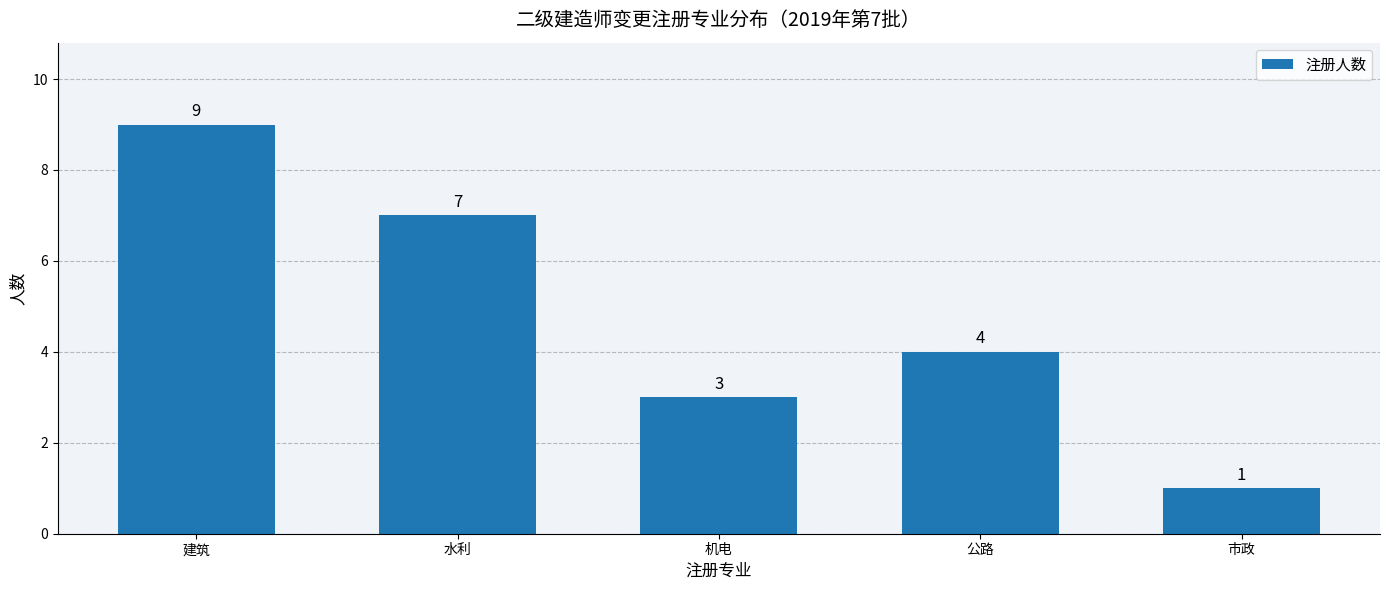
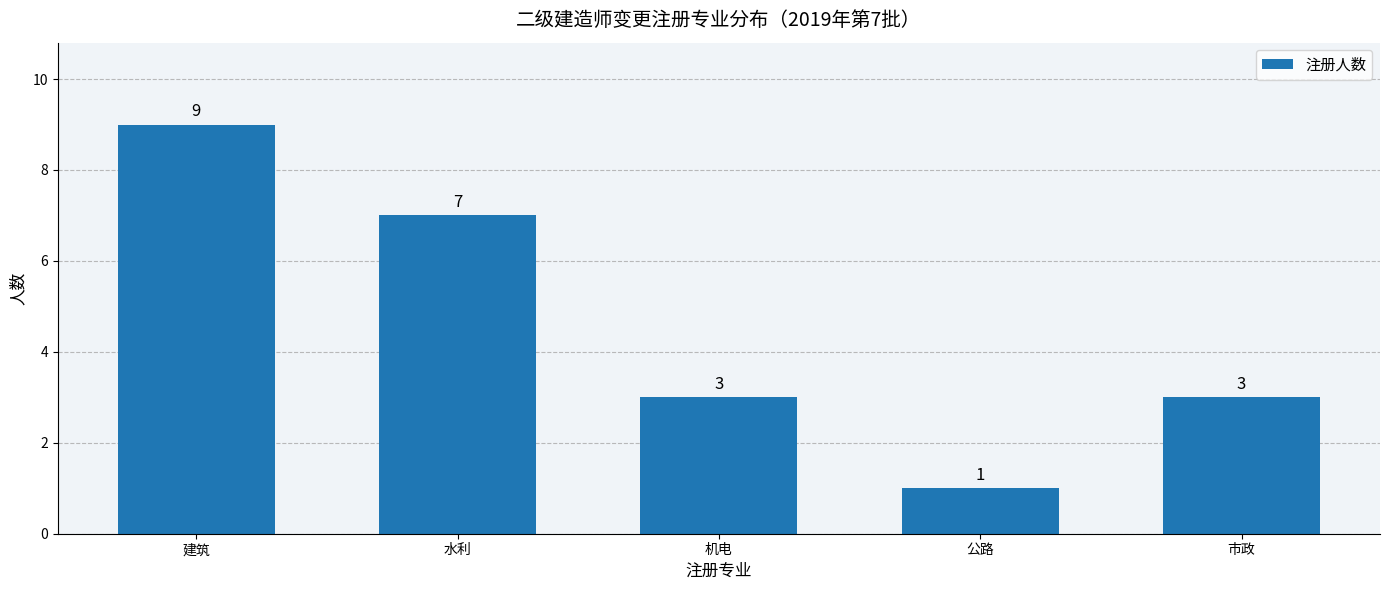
公路: 4 -> 1
市政: 1 -> 3
